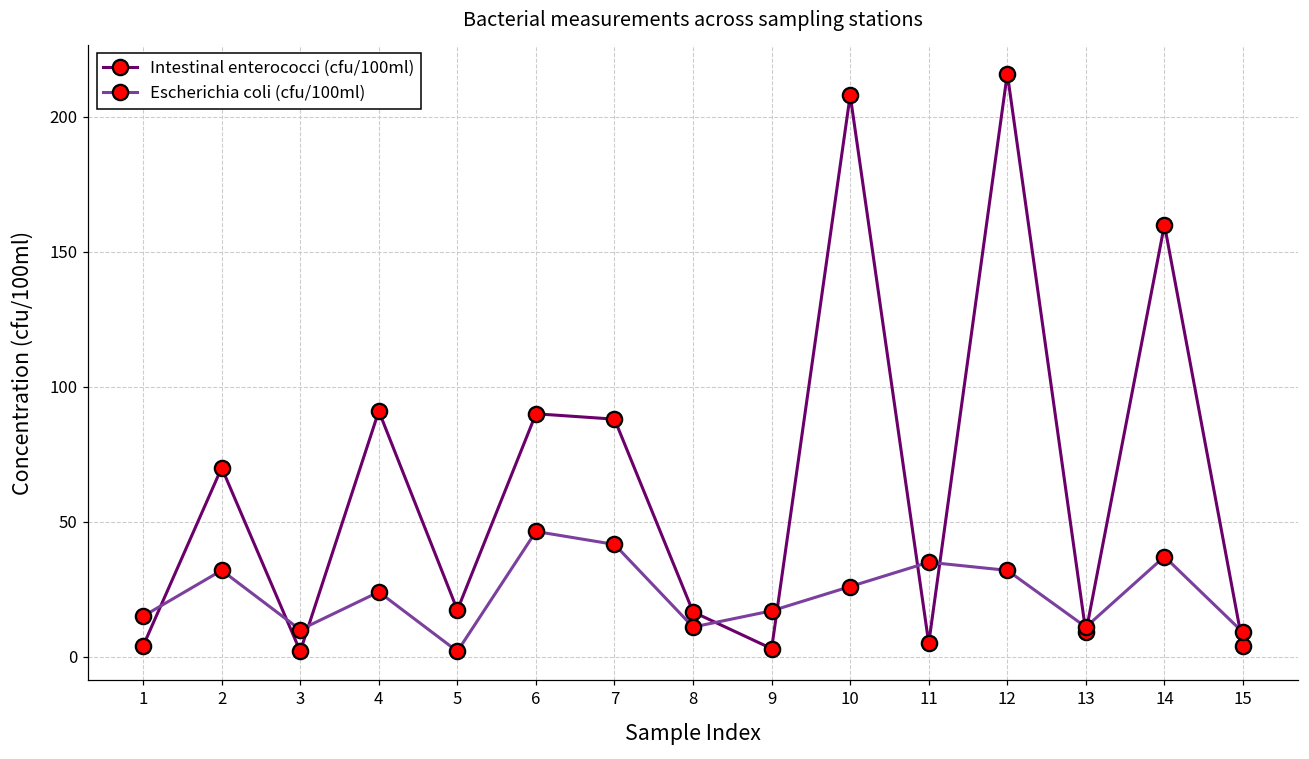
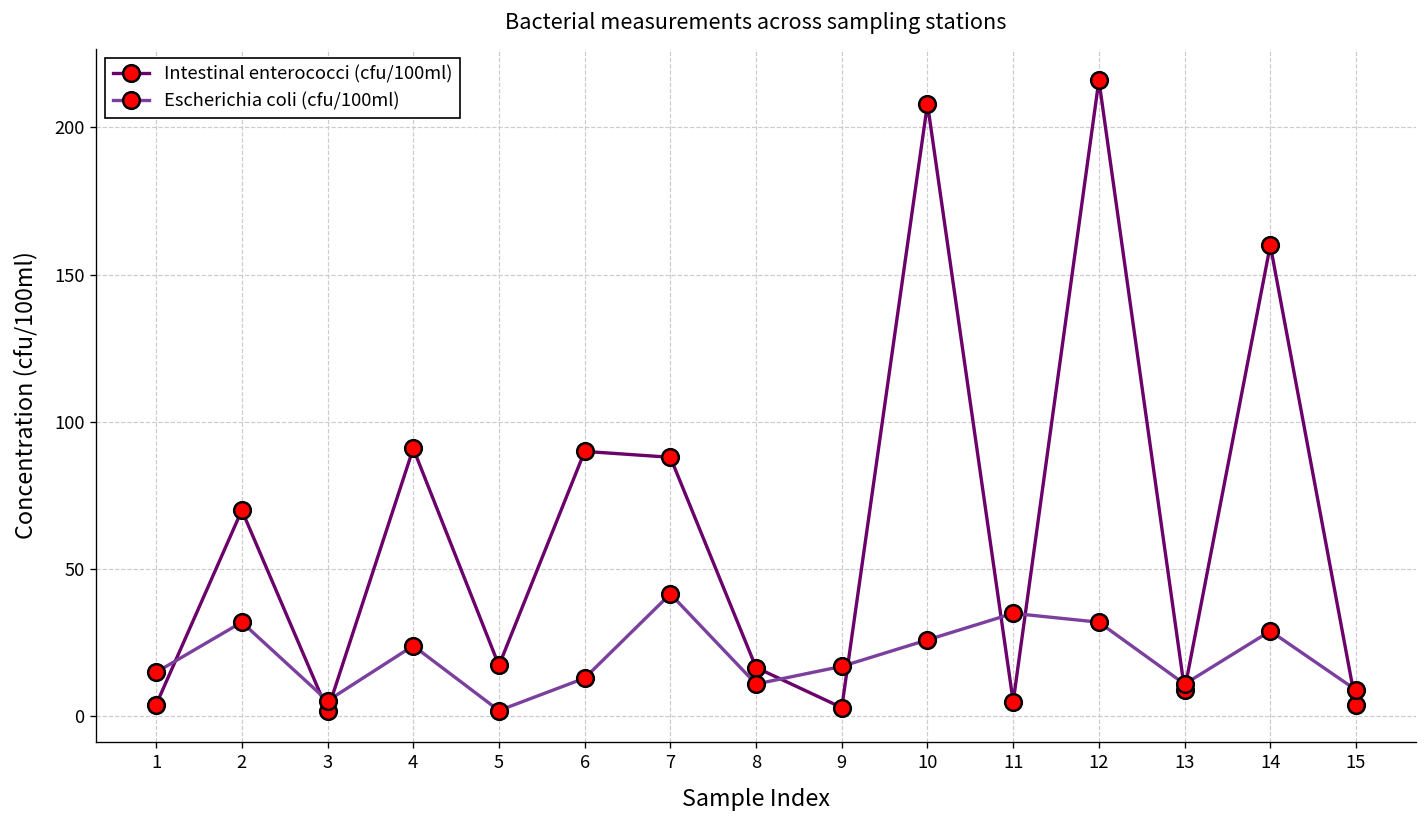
Escherichia coli (cfu/100ml), 3: 10 -> 5
Escherichia coli (cfu/100ml), 6: 46 -> 13
Escherichia coli (cfu/100ml), 14: 37 -> 29
